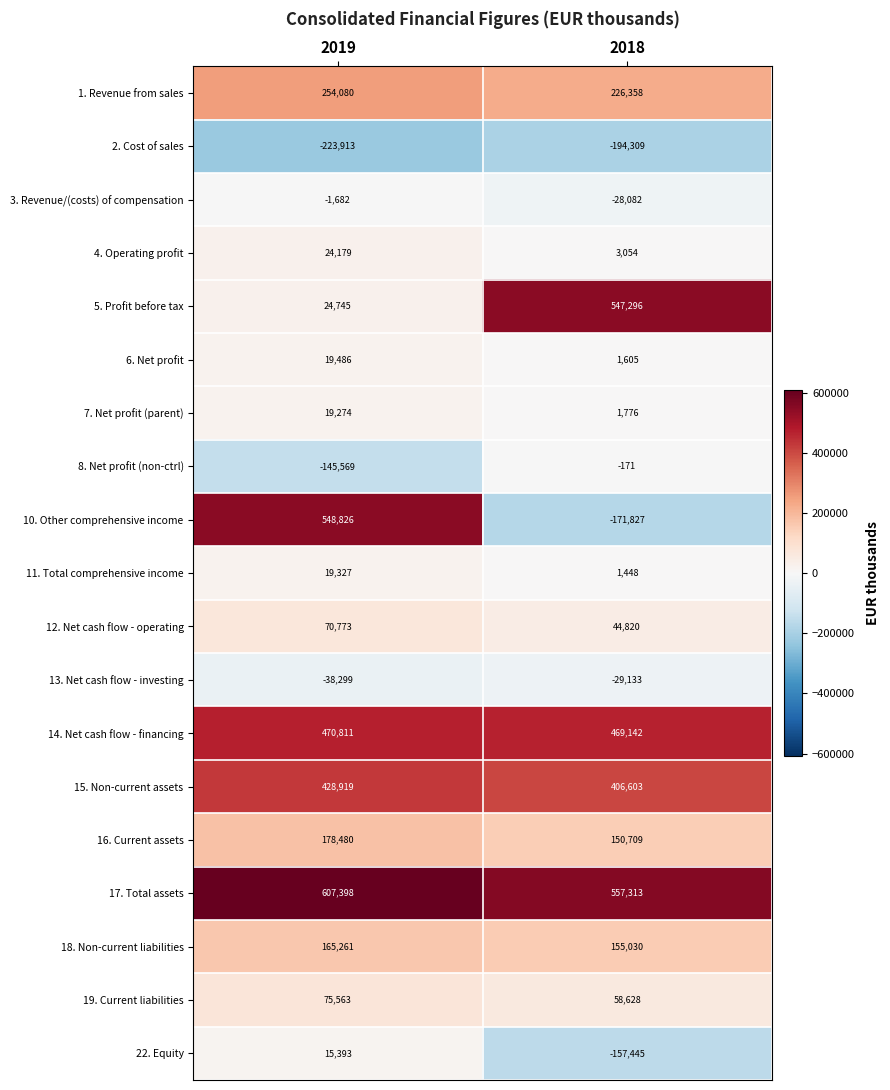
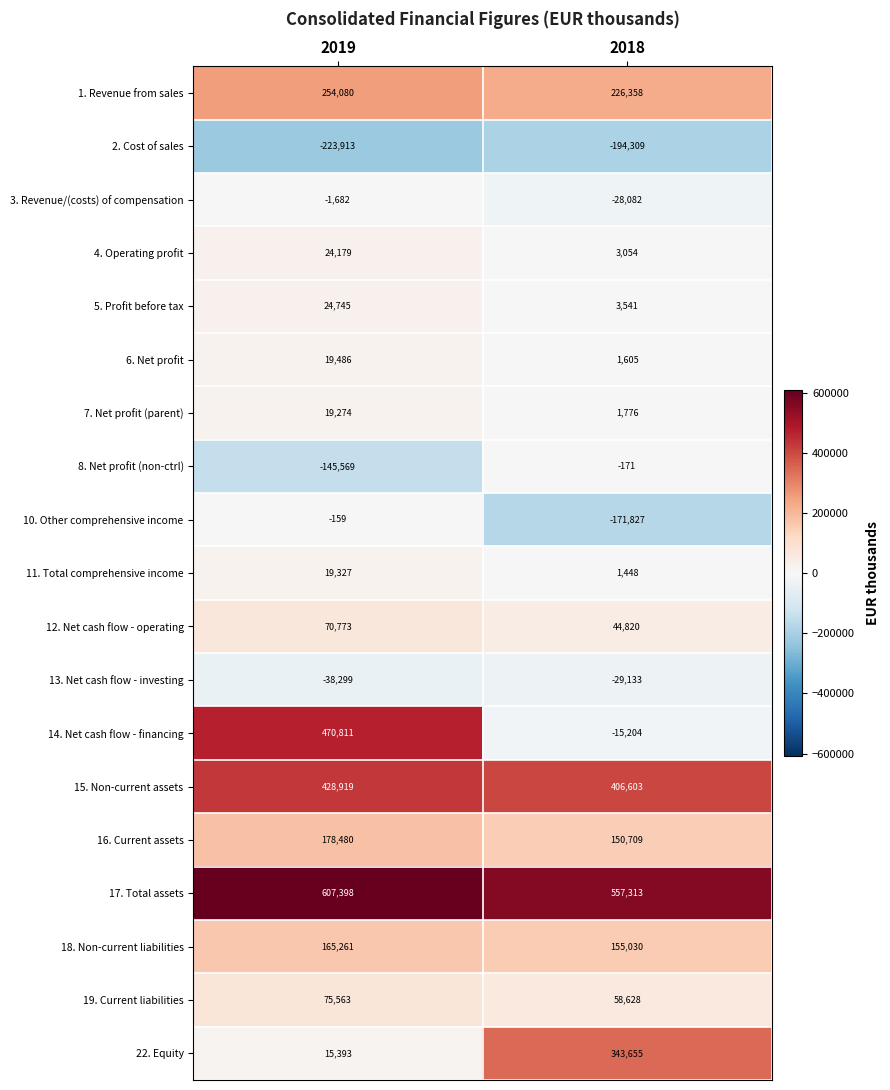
5. Profit before tax, 2018: 547,296 -> 3,541
10. Other comprehensive income, 2019: 548,826 -> -159
14. Net cash flow - financing, 2018: 469,142 -> -15,204
22. Equity, 2018: -157,445 -> 343,655
